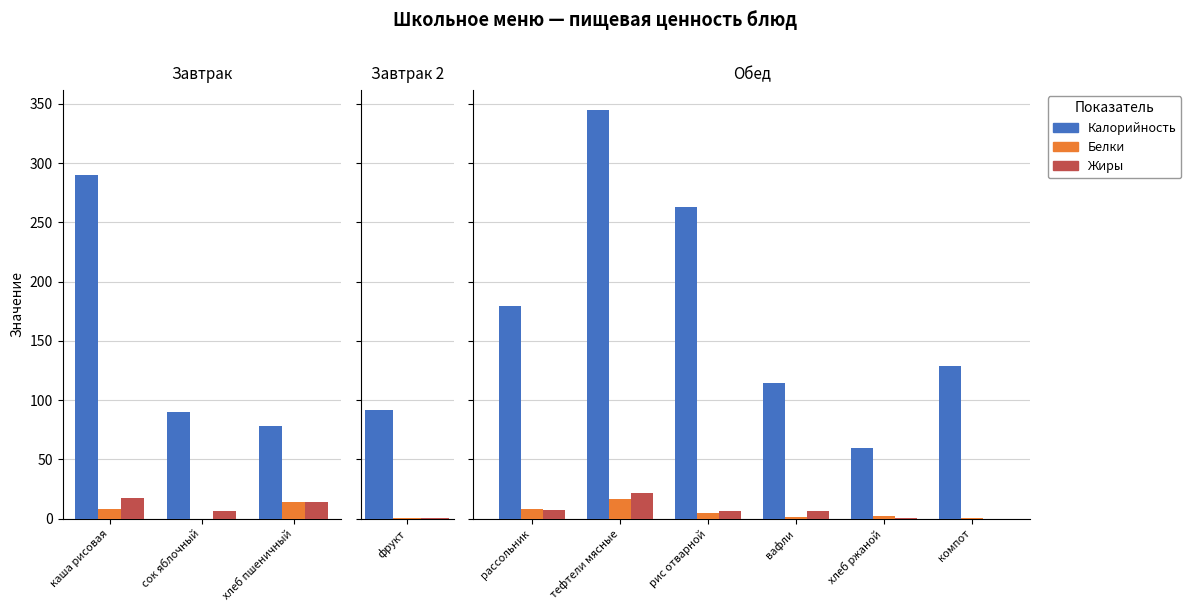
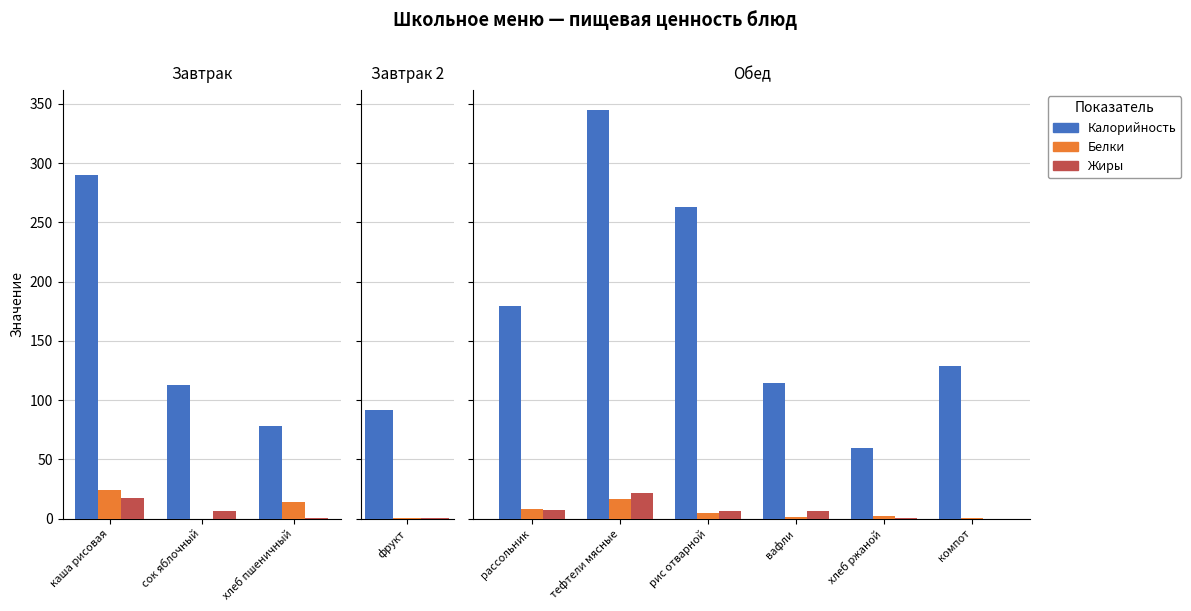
Завтрак, Белки, каша рисовая: 8 -> 24
Завтрак, Калорийность, сок яблочный: 90 -> 113
Завтрак, Жиры, хлеб пшеничный: 14 -> 1
